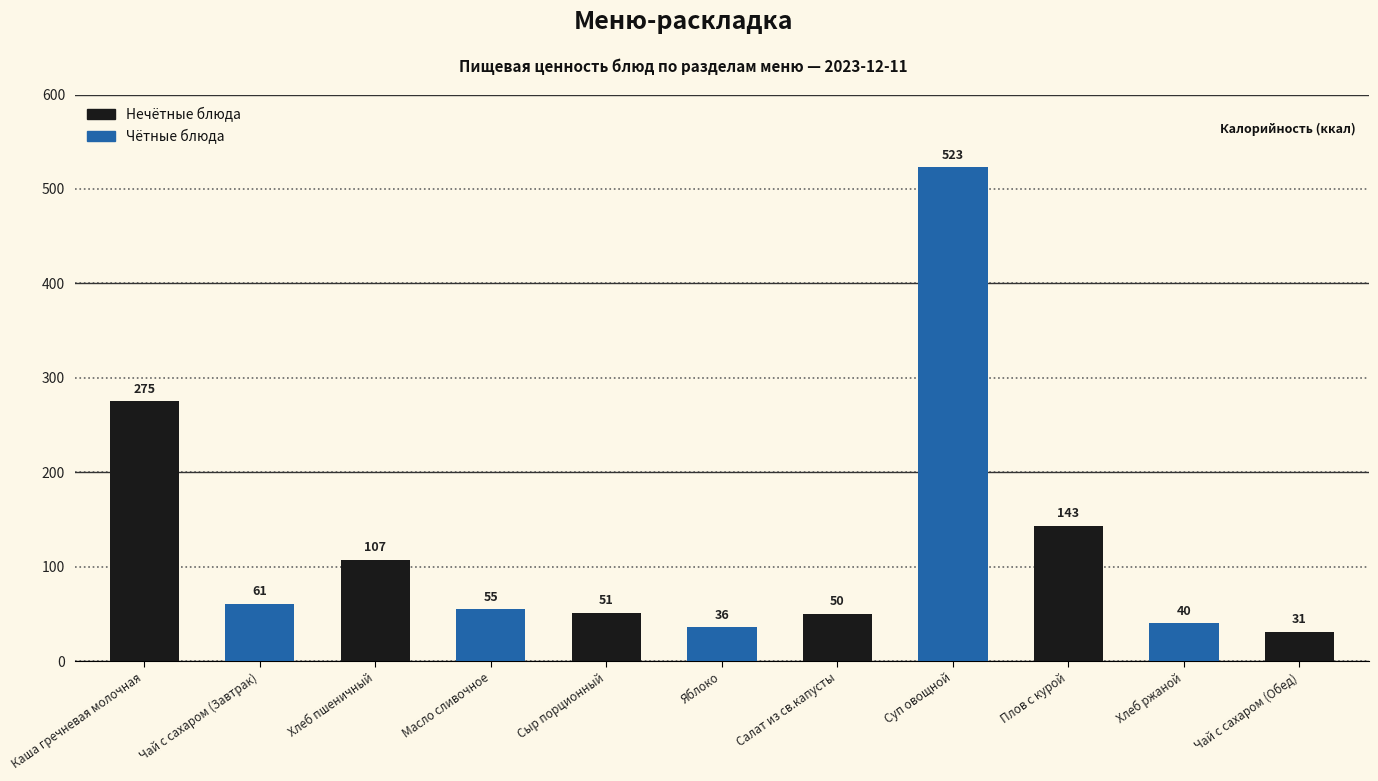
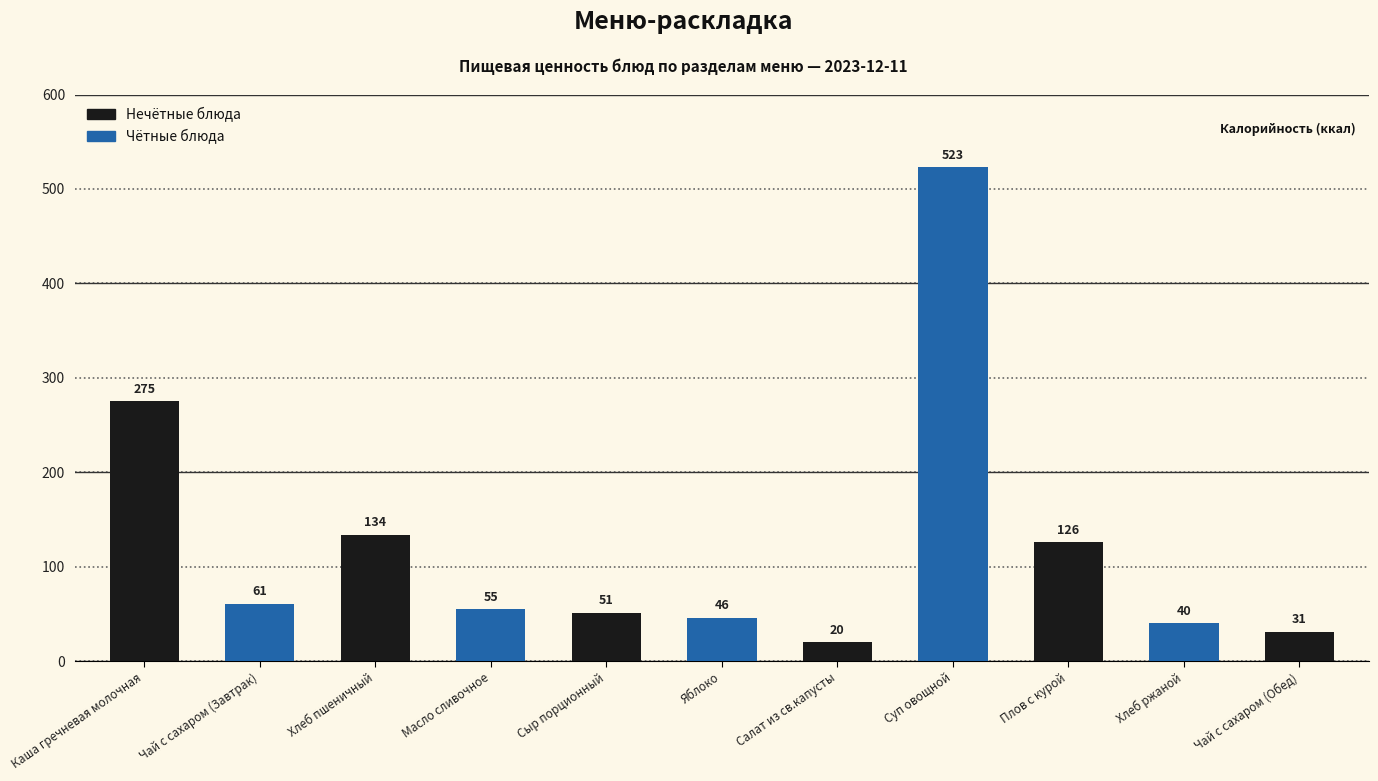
Хлеб пшеничный: 107 -> 134
Яблоко: 36 -> 46
Салат из св.капусты: 50 -> 20
Плов с курой: 143 -> 126
